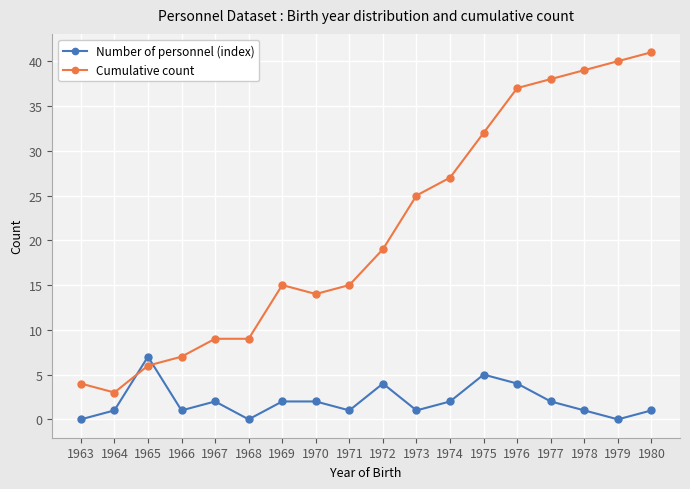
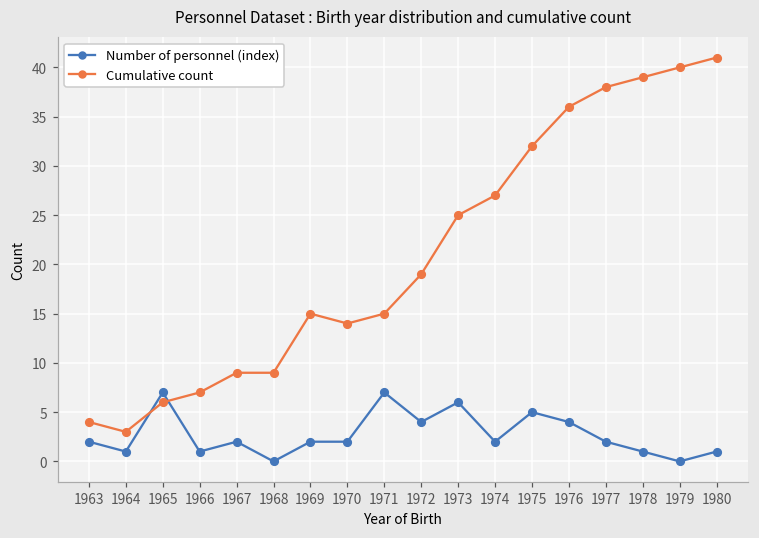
Number of personnel (index), 1963: 0 -> 2
Number of personnel (index), 1971: 1 -> 7
Number of personnel (index), 1973: 1 -> 6
Cumulative count, 1976: 37 -> 36
